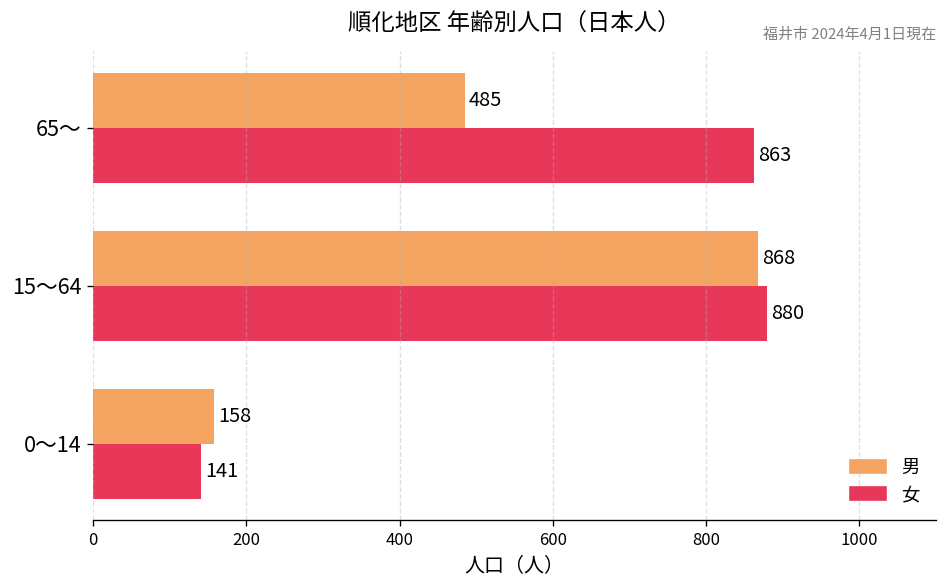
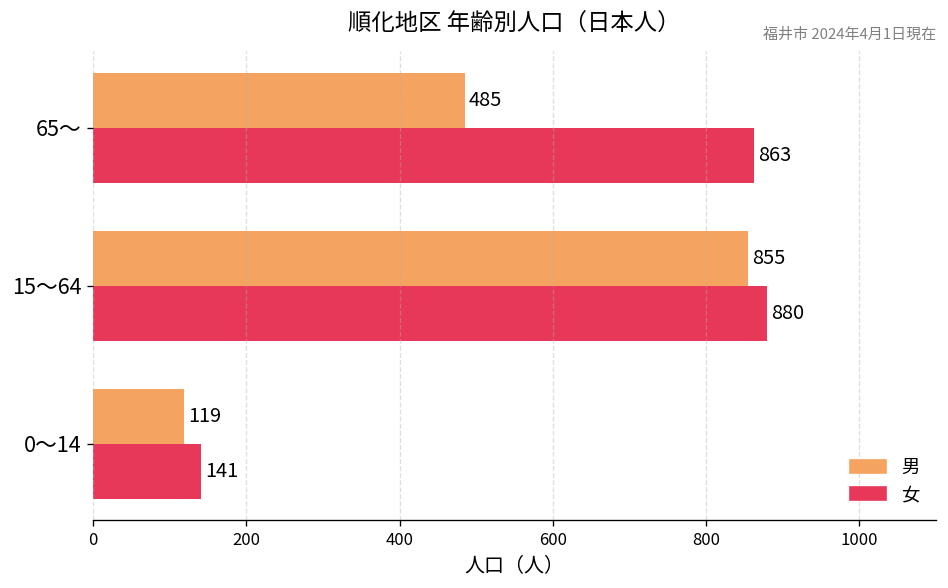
男, 15～64: 868 -> 855
男, 0～14: 158 -> 119
